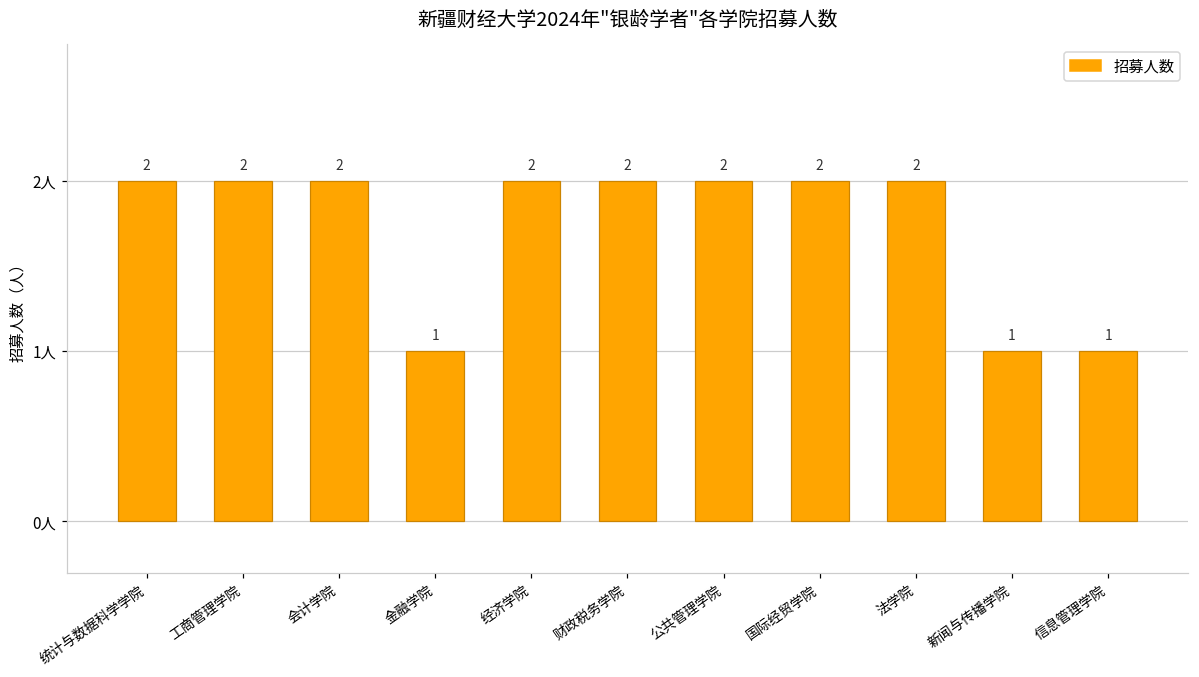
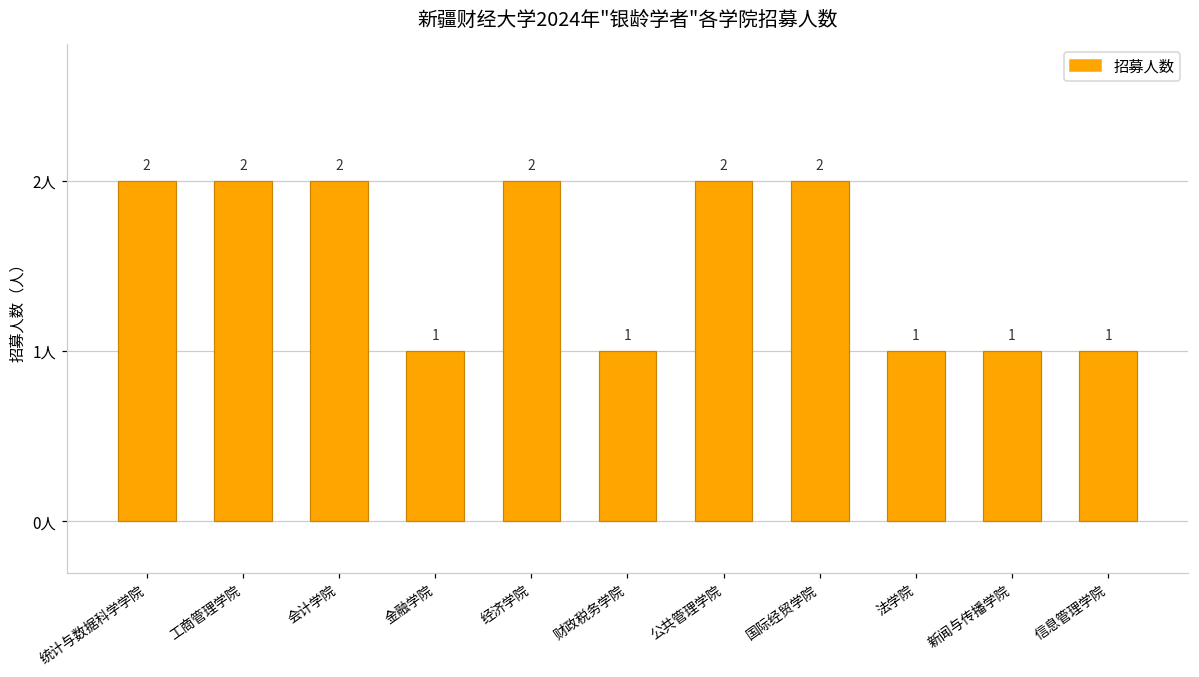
财政税务学院: 2 -> 1
法学院: 2 -> 1
